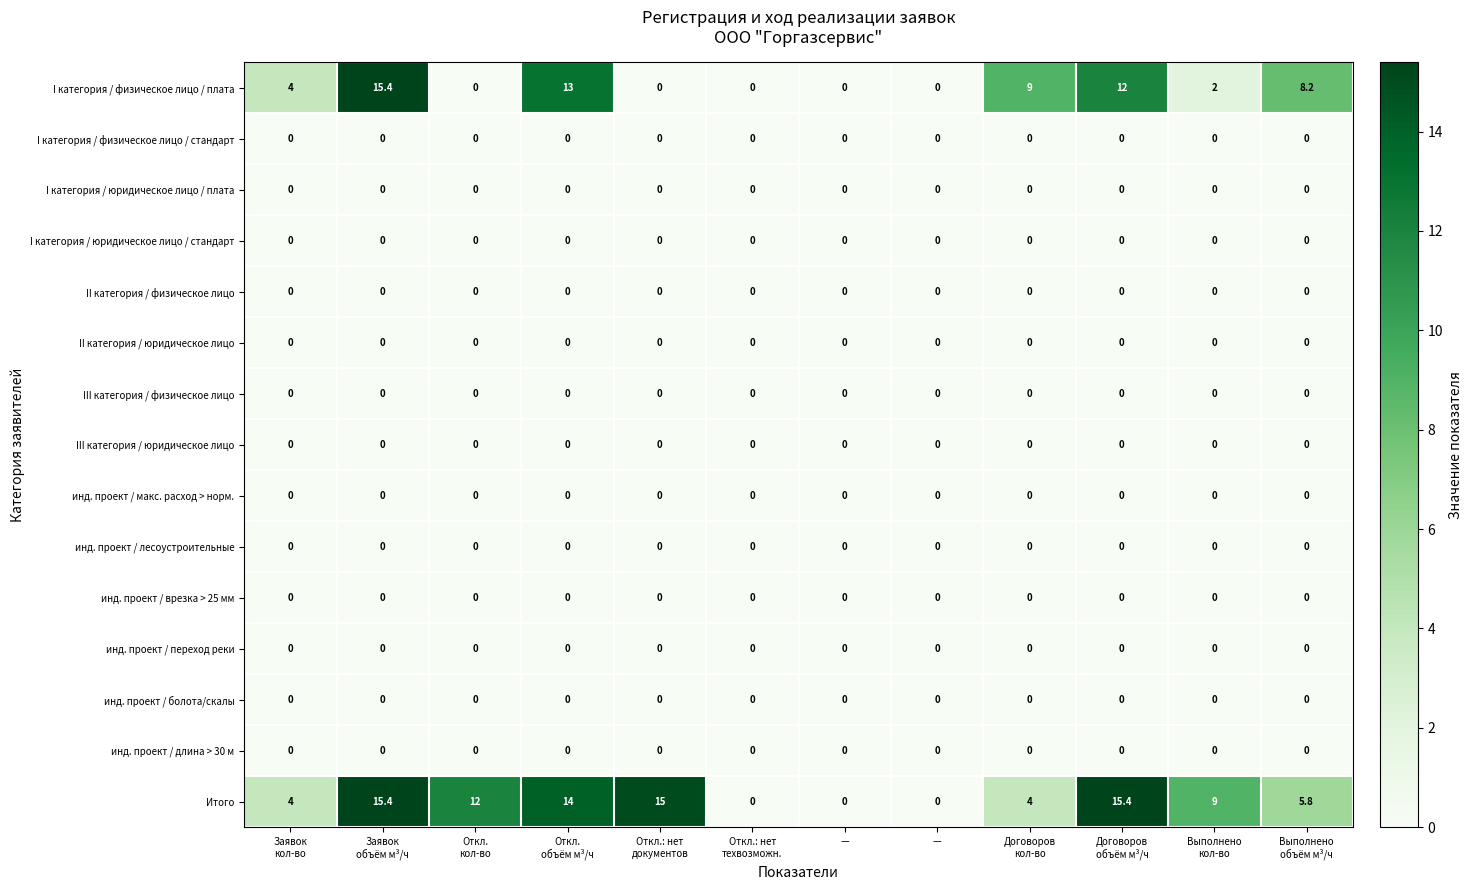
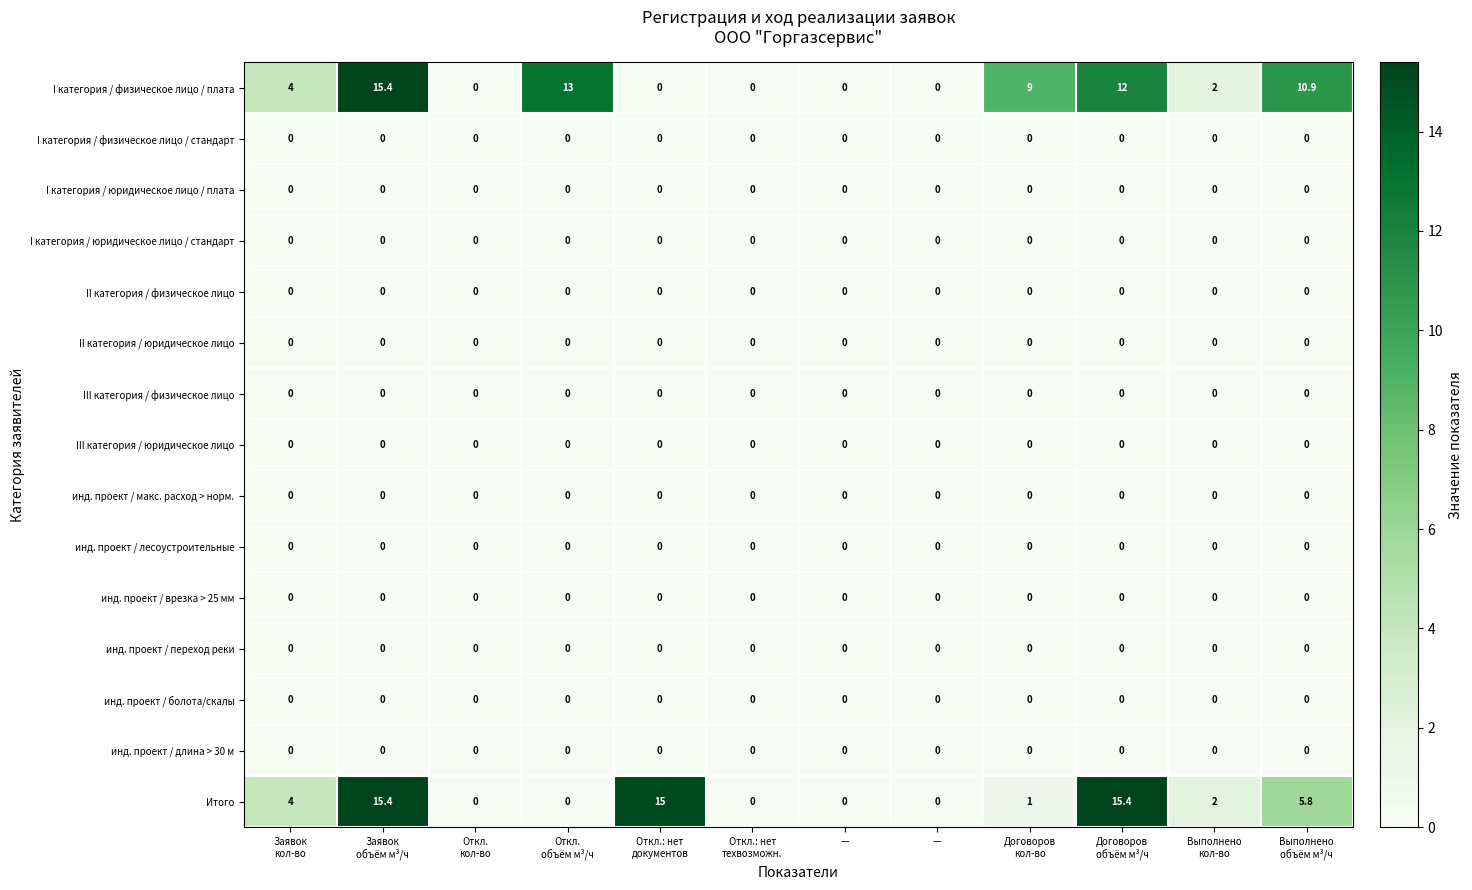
I категория / физическое лицо / плата, Выполнено объём м³/ч: 8.2 -> 10.9
Итого, Откл. кол-во: 12 -> 0
Итого, Откл. объём м³/ч: 14 -> 0
Итого, Договоров кол-во: 4 -> 1
Итого, Выполнено кол-во: 9 -> 2
